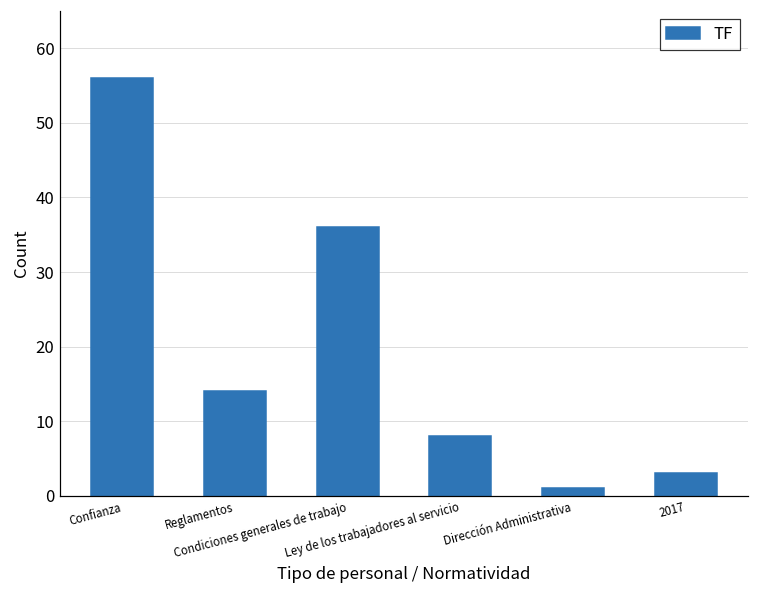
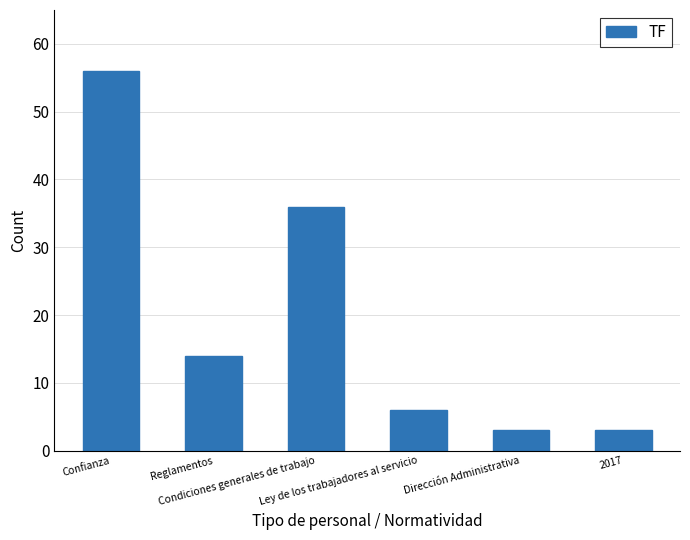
Ley de los trabajadores al servicio: 8 -> 6
Dirección Administrativa: 1 -> 3
